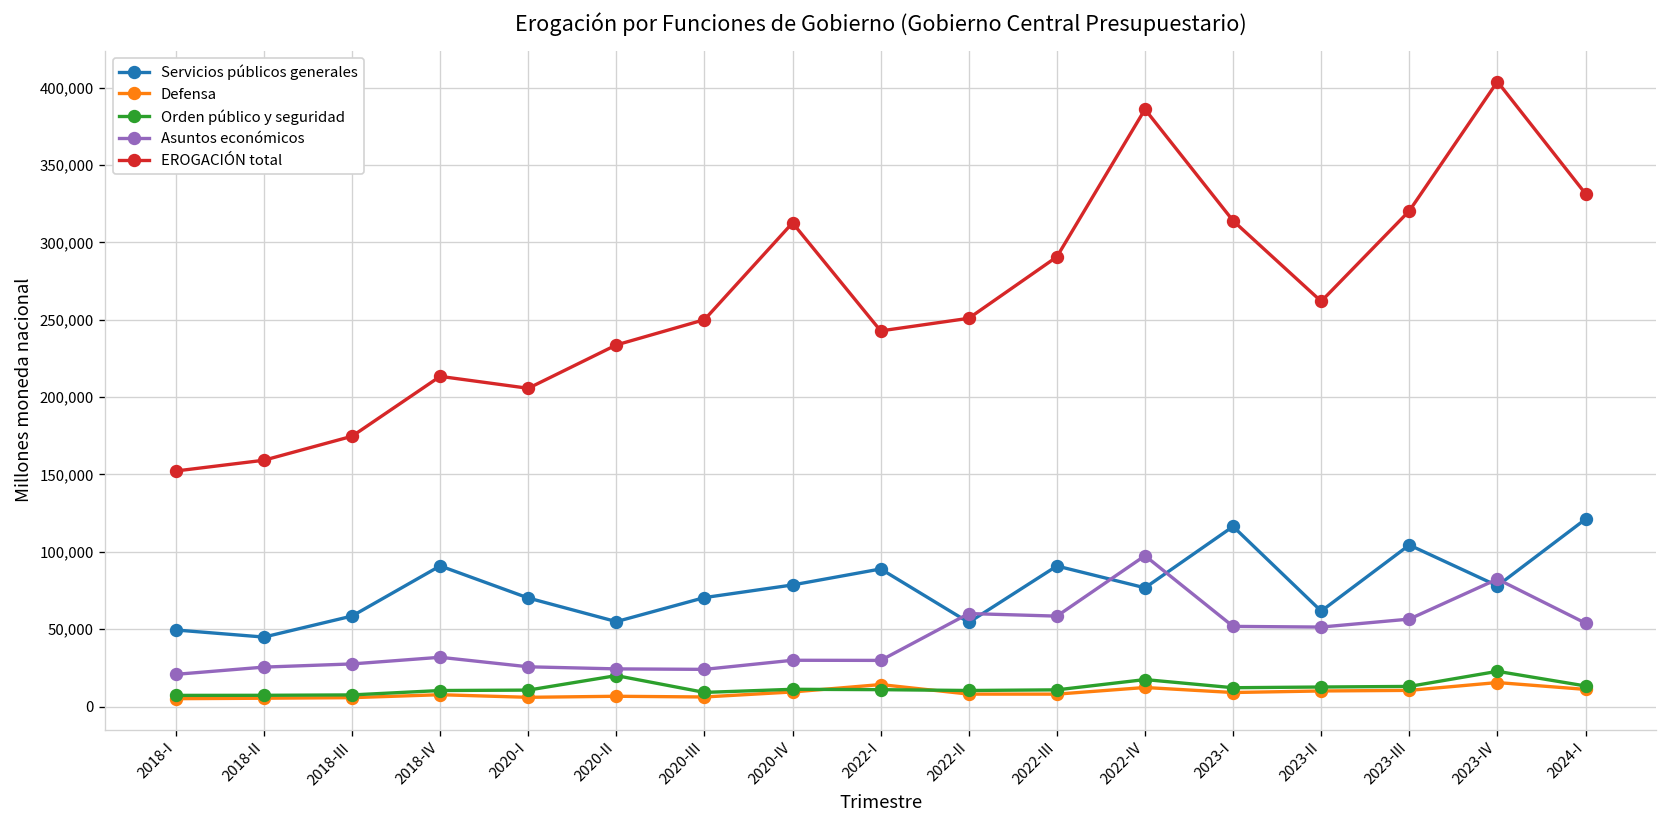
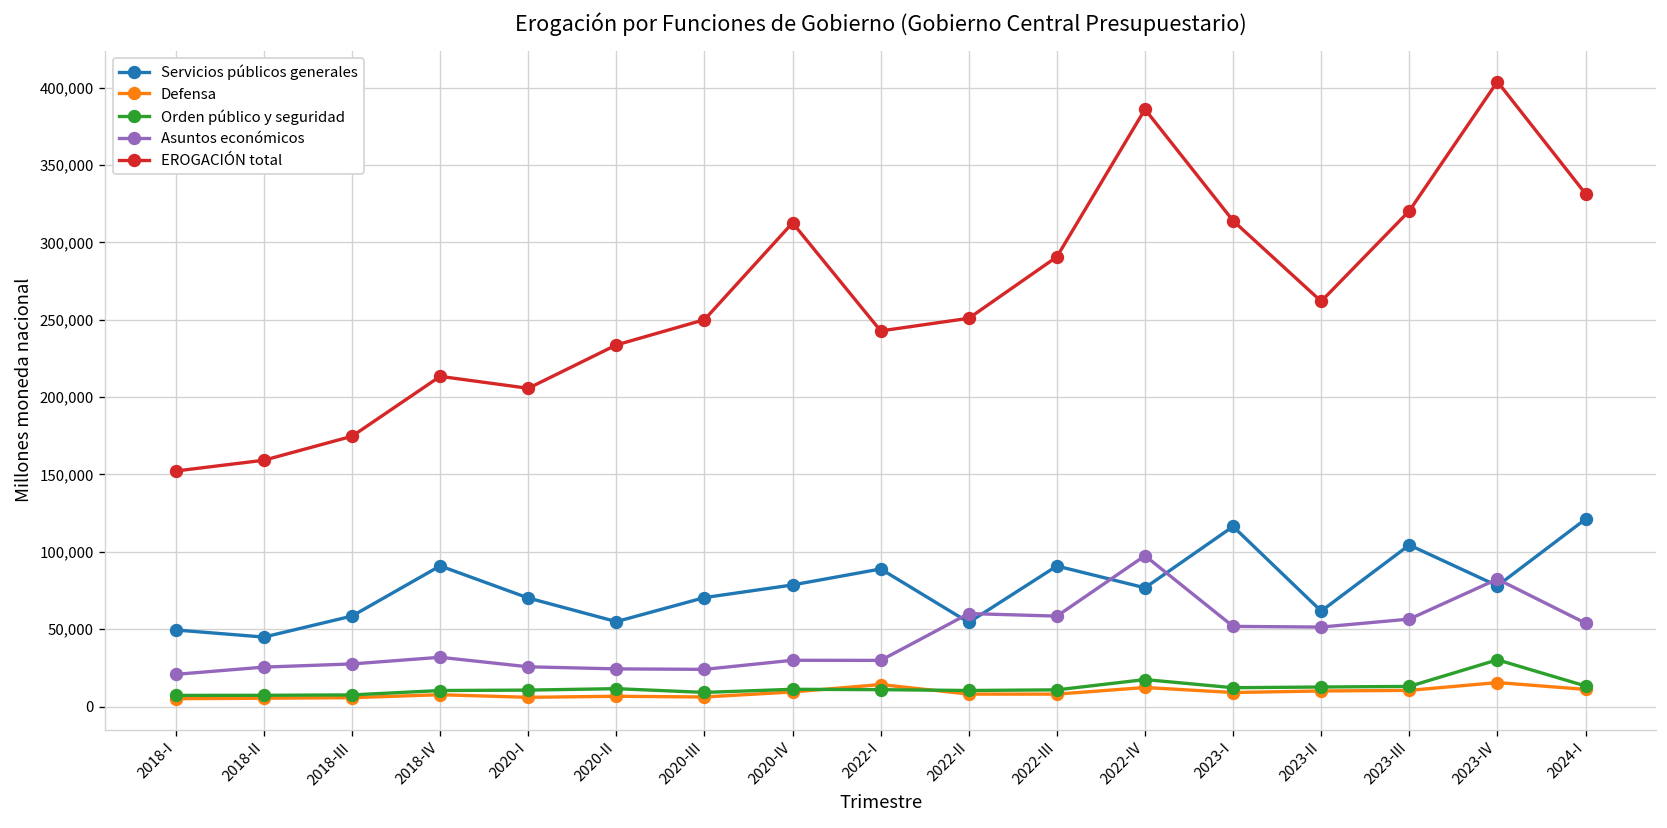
Orden público y seguridad, 2020-II: 20,000 -> 12,000
Orden público y seguridad, 2023-IV: 23,000 -> 30,000
